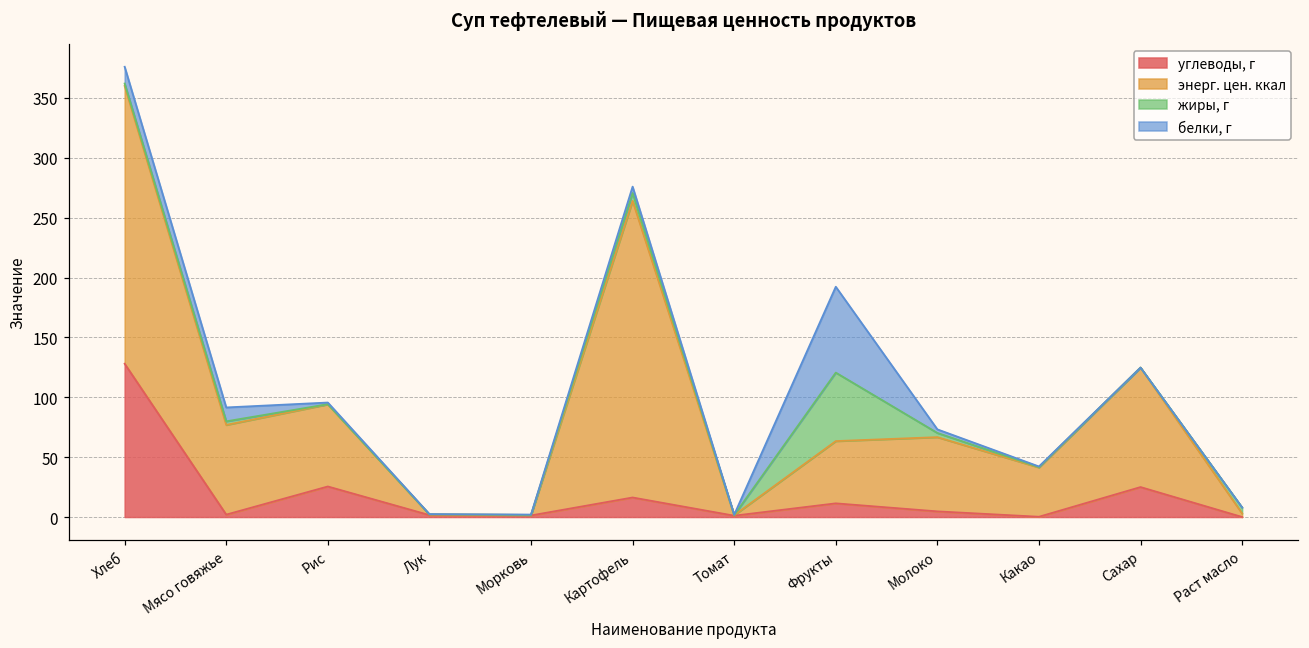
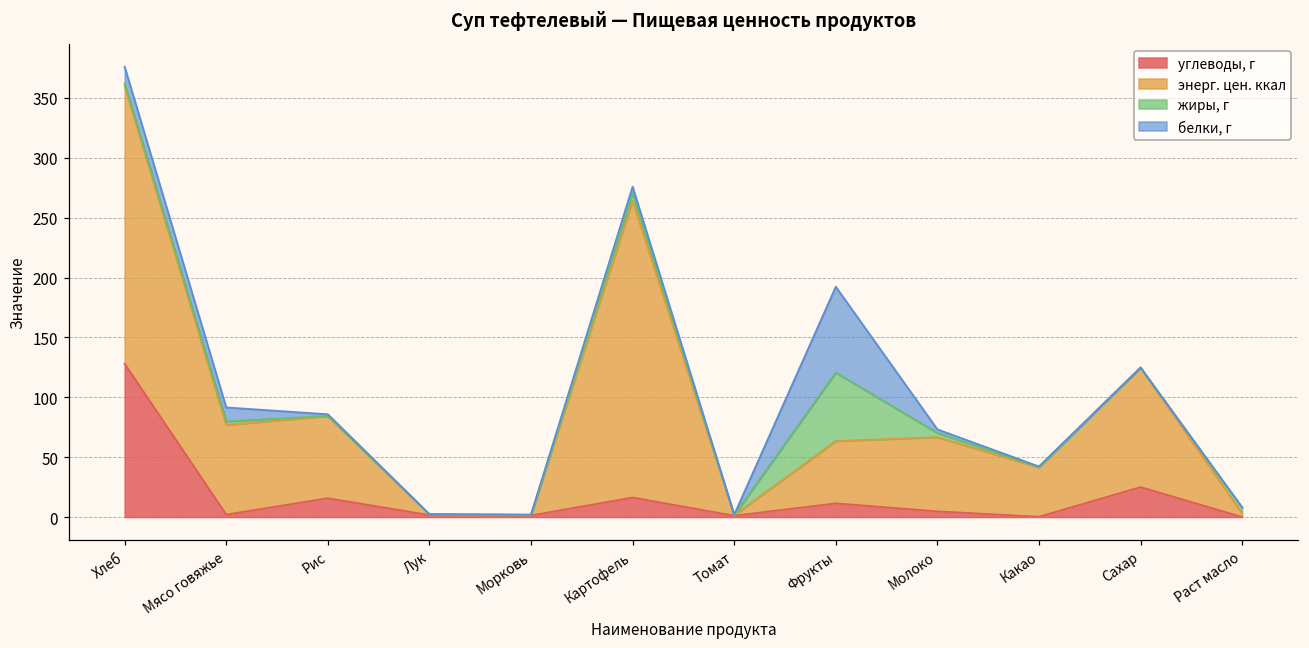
углеводы, г, Рис: 26 -> 16
